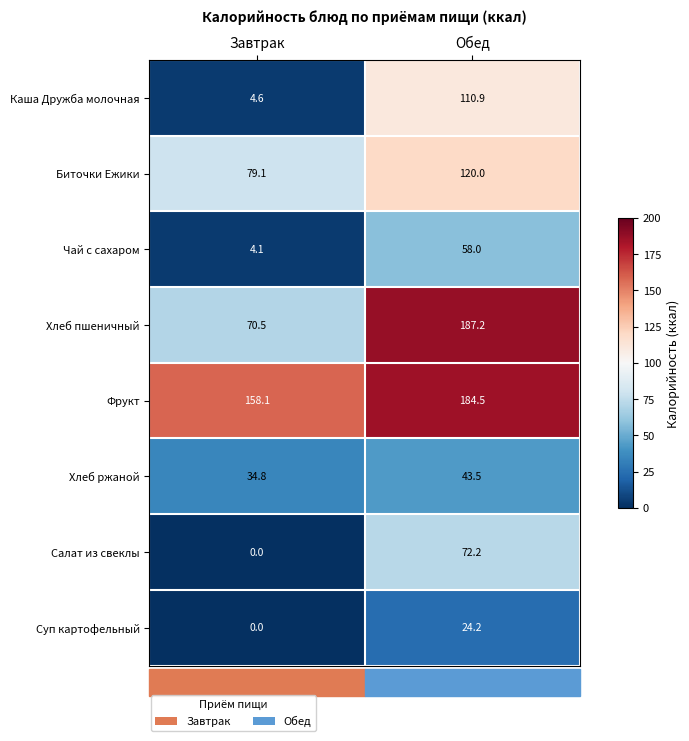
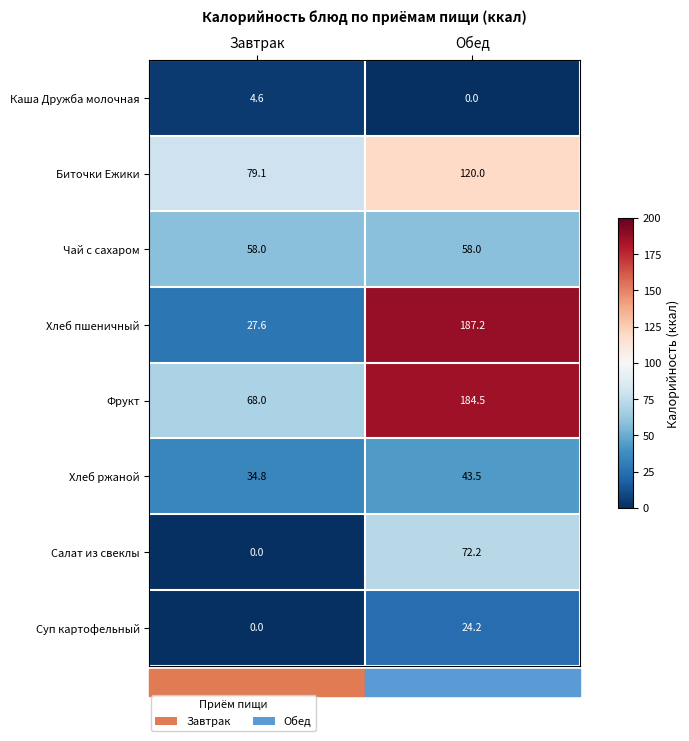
Каша Дружба молочная, Обед: 110.9 -> 0.0
Чай с сахаром, Завтрак: 4.1 -> 58.0
Хлеб пшеничный, Завтрак: 70.5 -> 27.6
Фрукт, Завтрак: 158.1 -> 68.0
